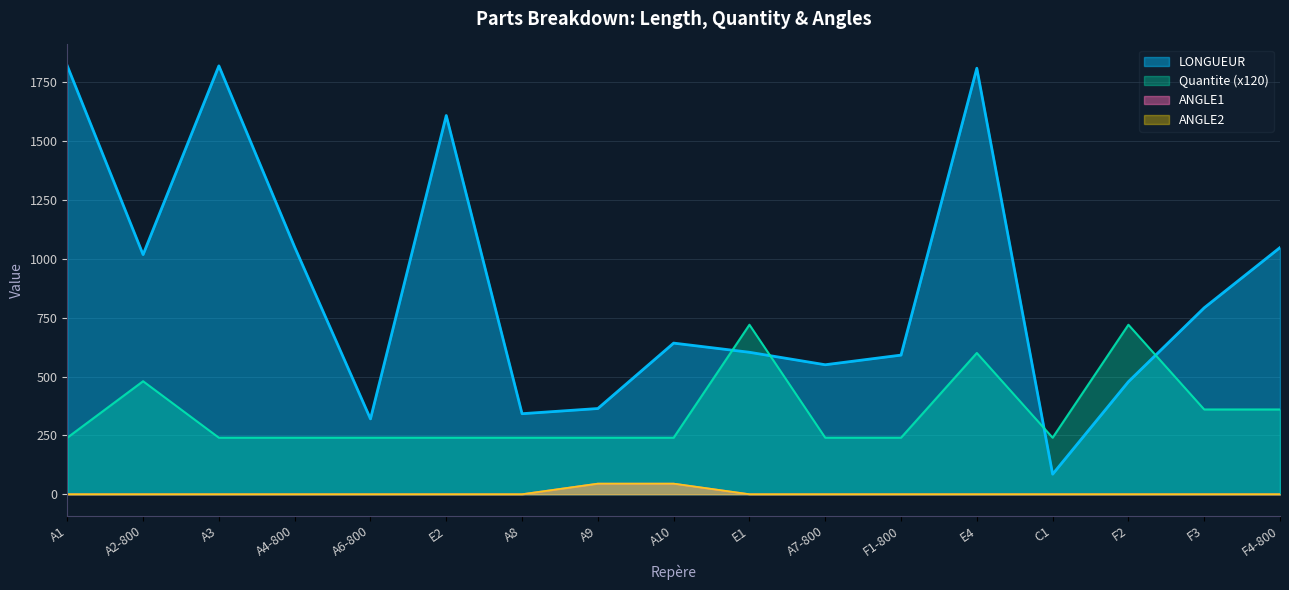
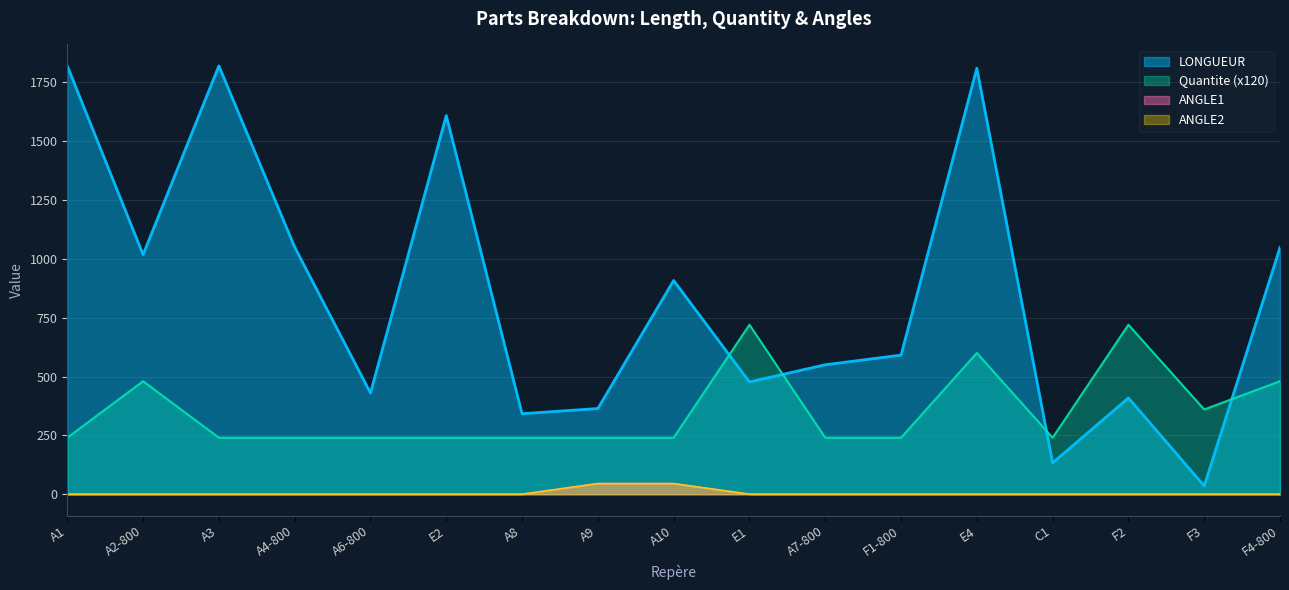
LONGUEUR, A6-800: 320 -> 430
LONGUEUR, A10: 640 -> 910
LONGUEUR, E1: 600 -> 480
LONGUEUR, C1: 90 -> 130
LONGUEUR, F2: 480 -> 410
LONGUEUR, F3: 790 -> 40
Quantite (x120), F4-800: 360 -> 480
